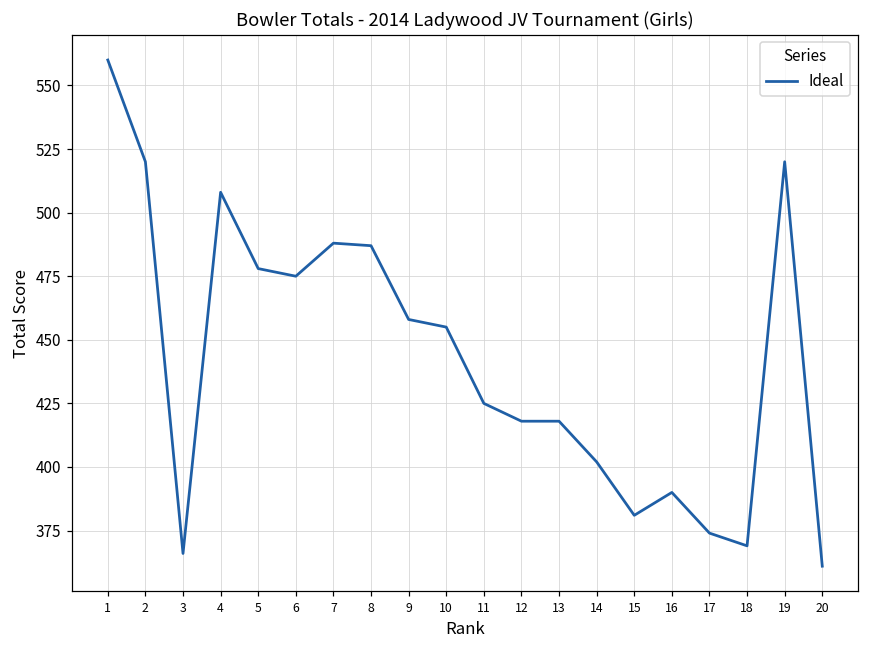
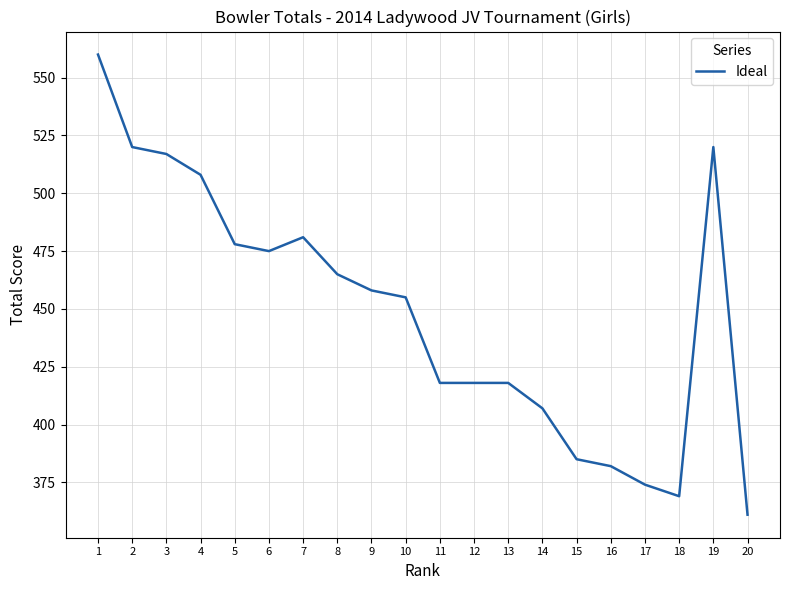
3: 366 -> 517
7: 488 -> 481
8: 487 -> 465
11: 425 -> 418
14: 402 -> 407
15: 381 -> 385
16: 390 -> 382
